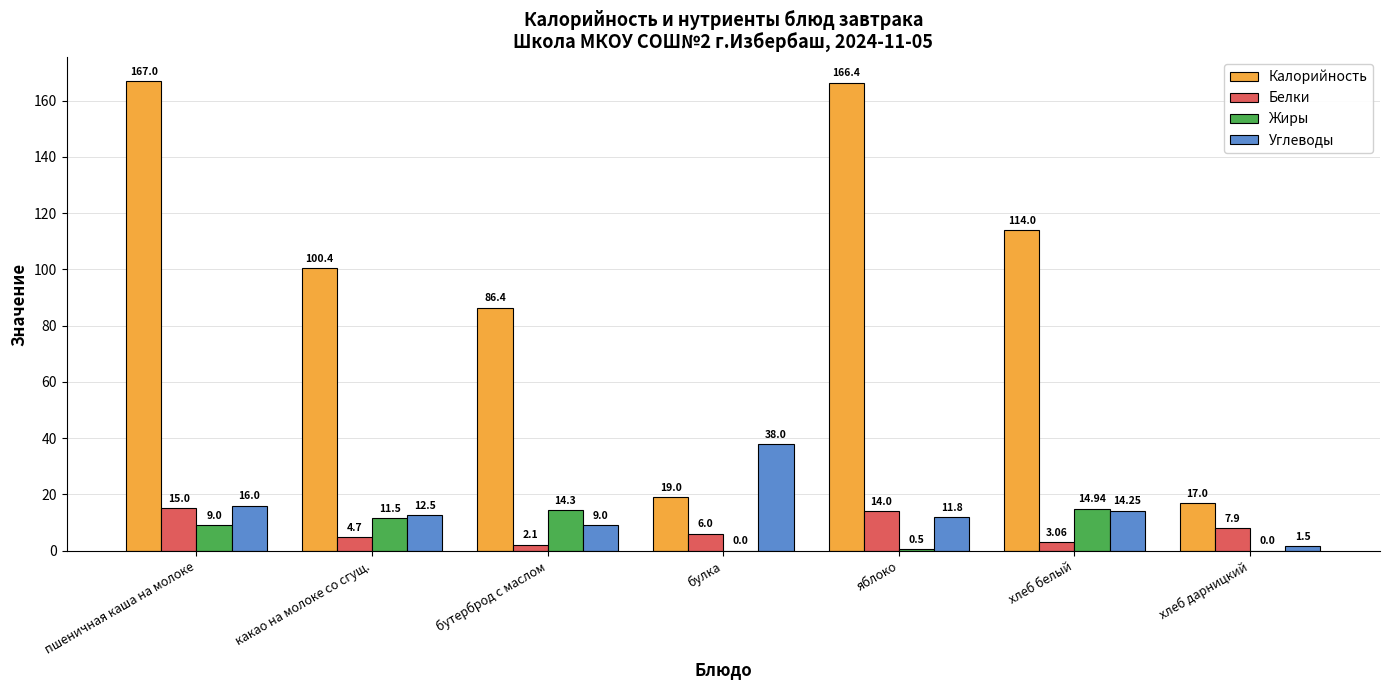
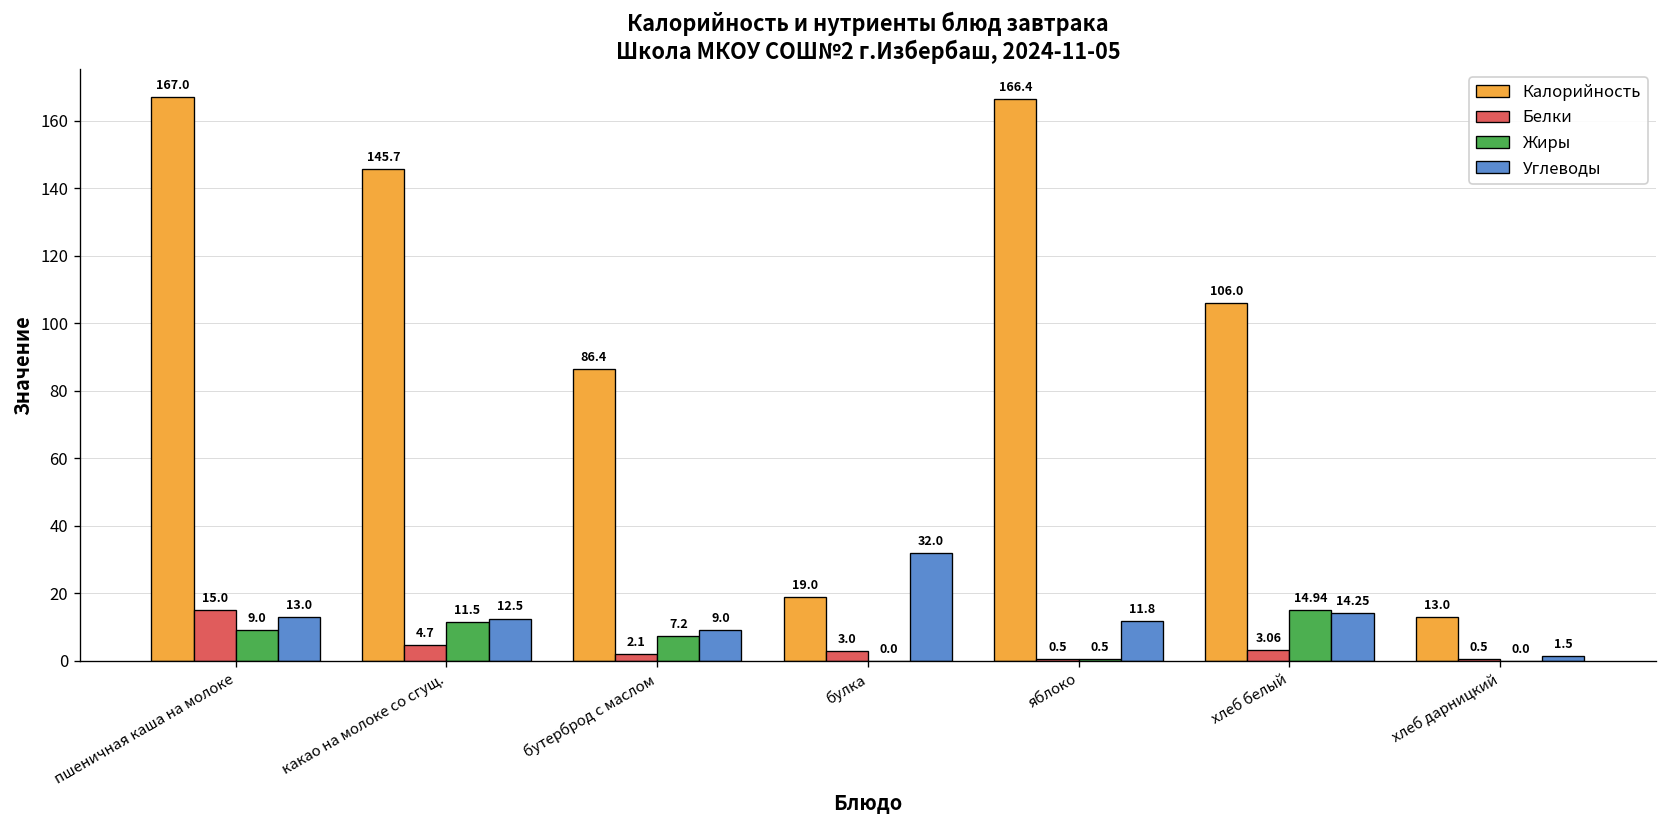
Углеводы, пшеничная каша на молоке: 16.0 -> 13.0
Калорийность, какао на молоке со сгущ.: 100.4 -> 145.7
Жиры, бутерброд с маслом: 14.3 -> 7.2
Белки, булка: 6.0 -> 3.0
Углеводы, булка: 38.0 -> 32.0
Белки, яблоко: 14.0 -> 0.5
Калорийность, хлеб белый: 114.0 -> 106.0
Калорийность, хлеб дарницкий: 17.0 -> 13.0
Белки, хлеб дарницкий: 7.9 -> 0.5
